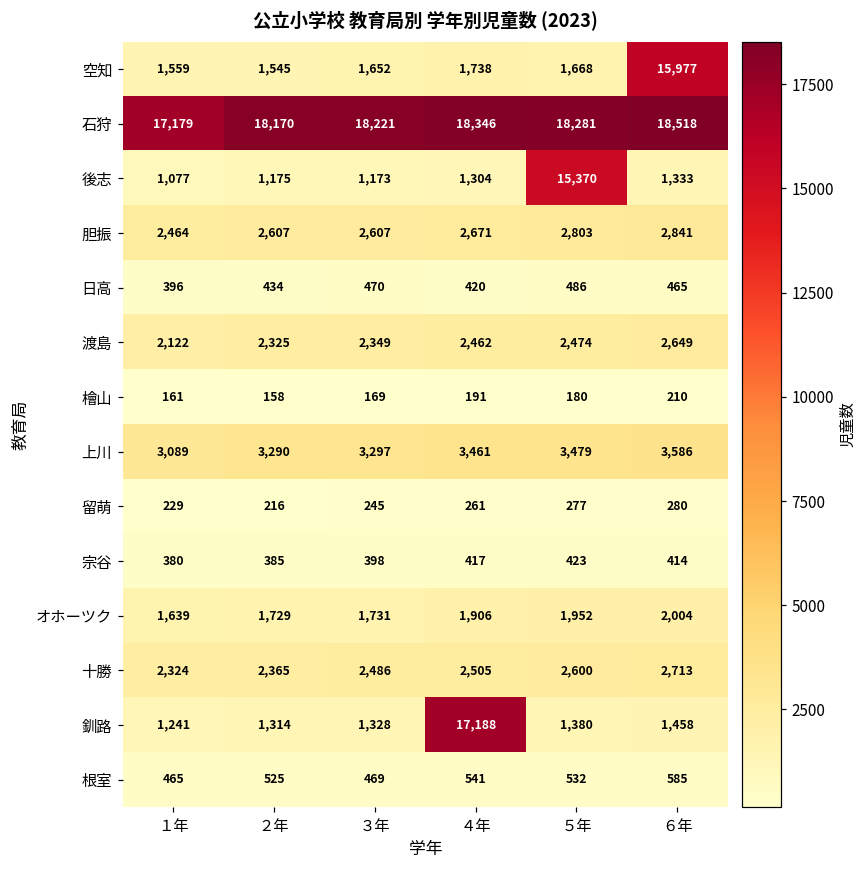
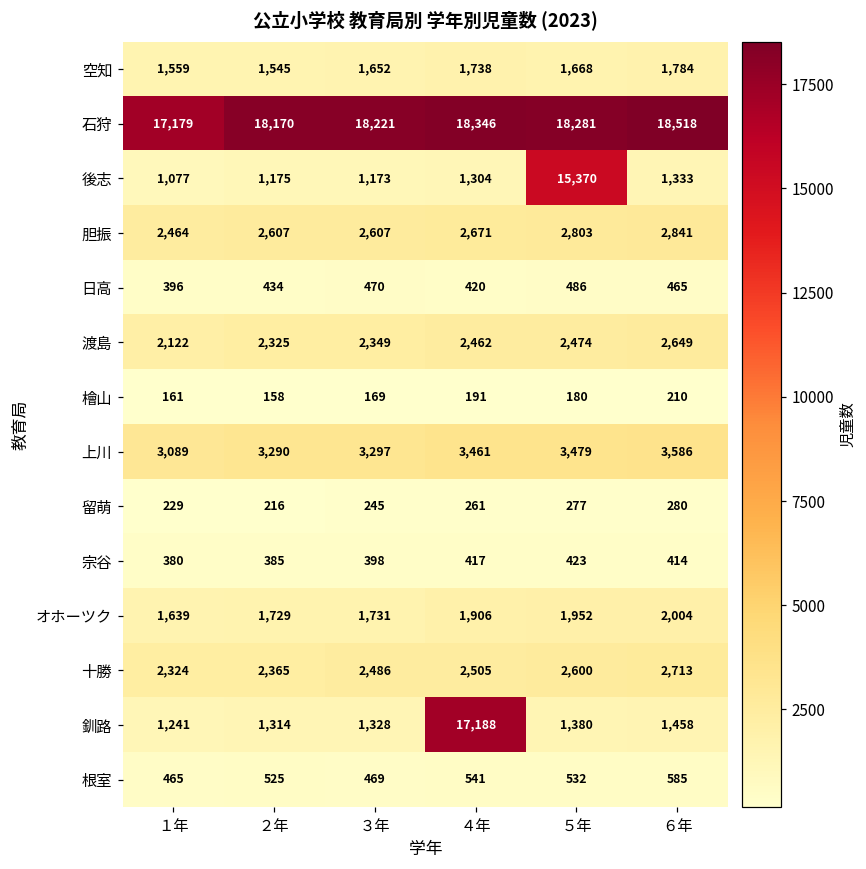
空知, ６年: 15,977 -> 1,784
